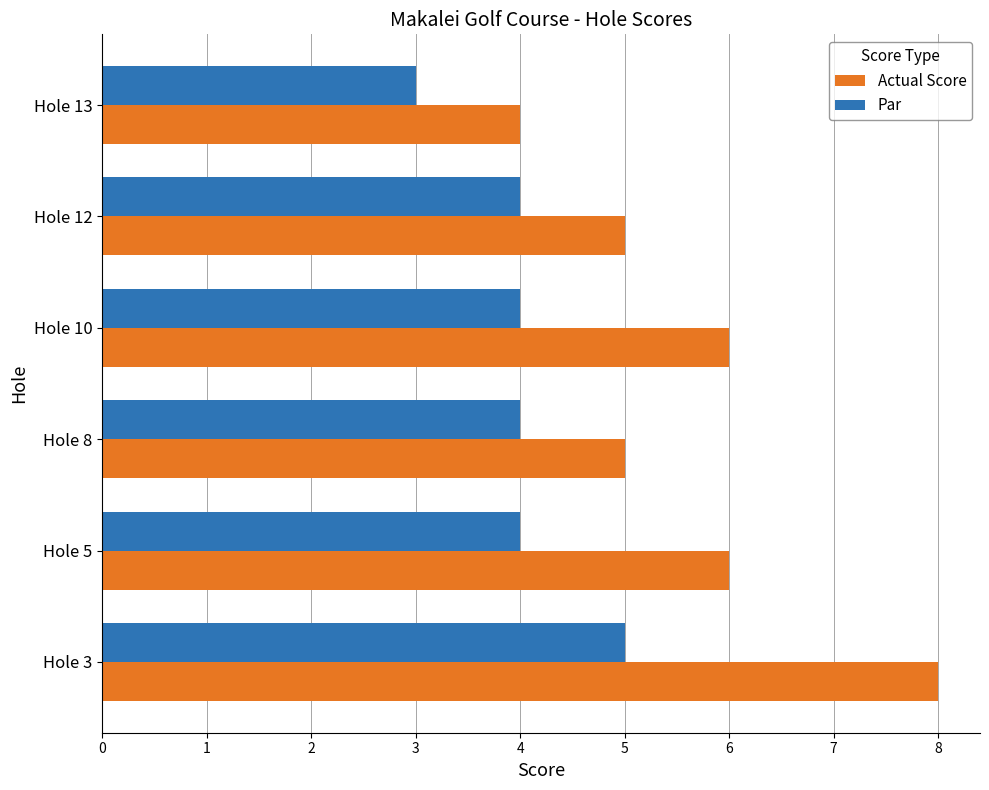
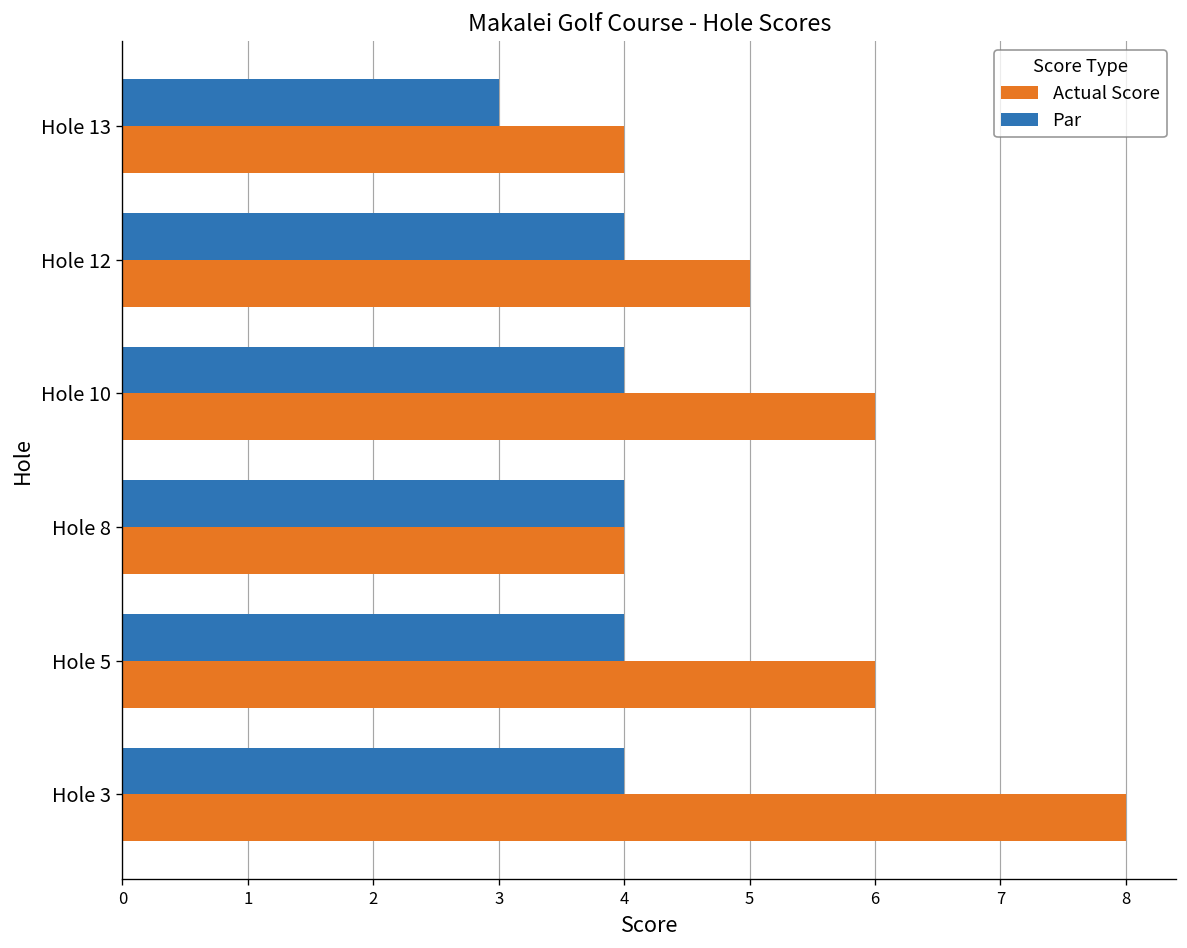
Actual Score, Hole 8: 5 -> 4
Par, Hole 3: 5 -> 4
